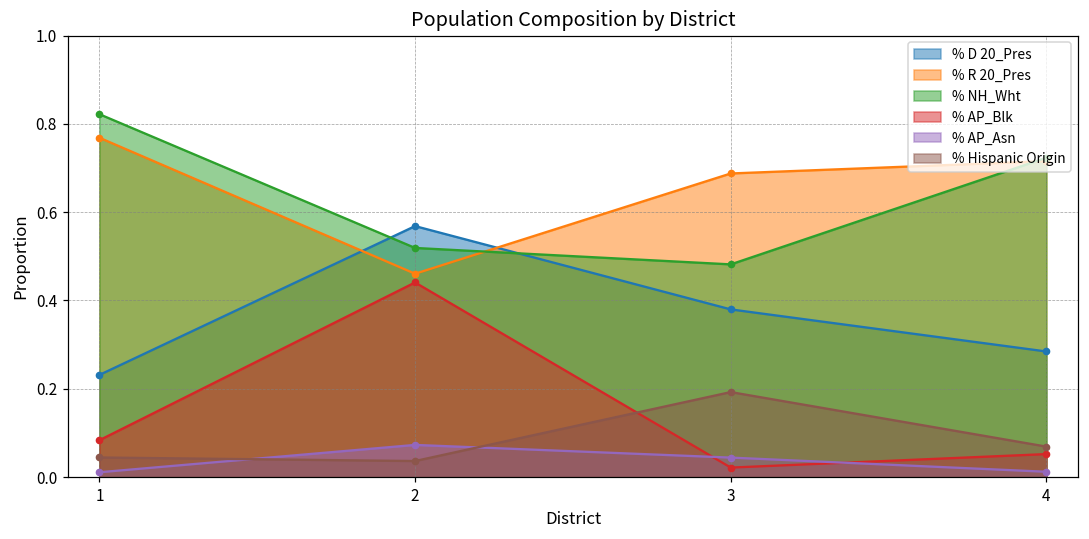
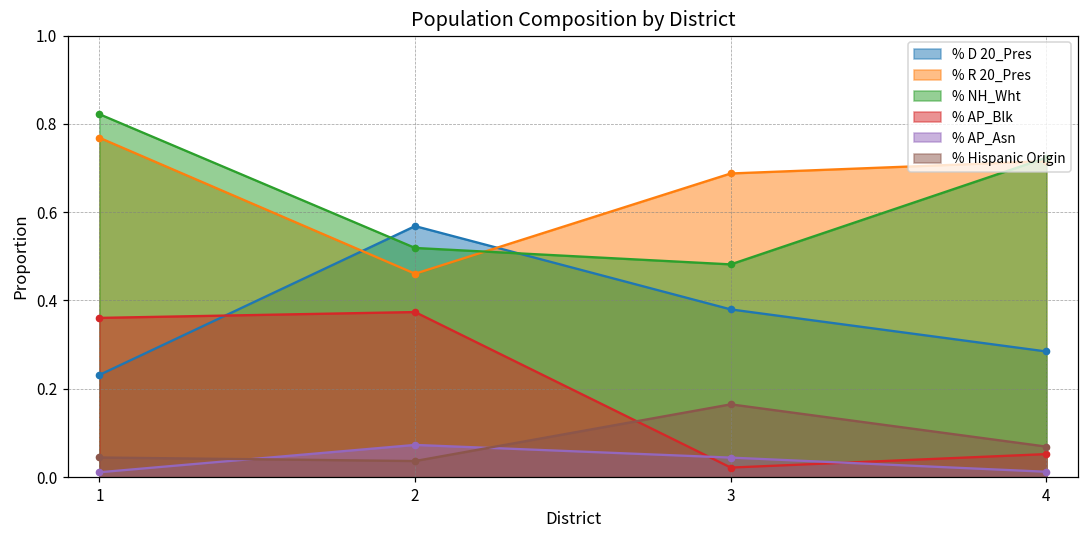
% AP_Blk, 1: 0.08 -> 0.36
% AP_Blk, 2: 0.44 -> 0.37
% Hispanic Origin, 3: 0.19 -> 0.16
